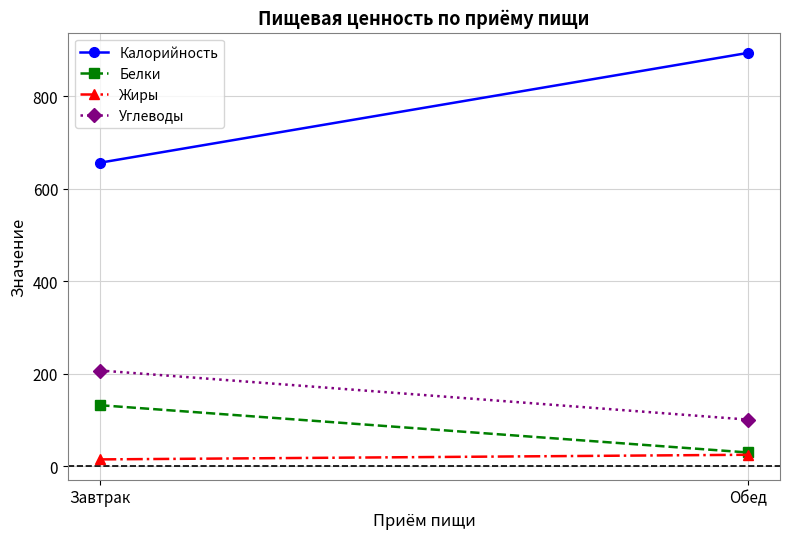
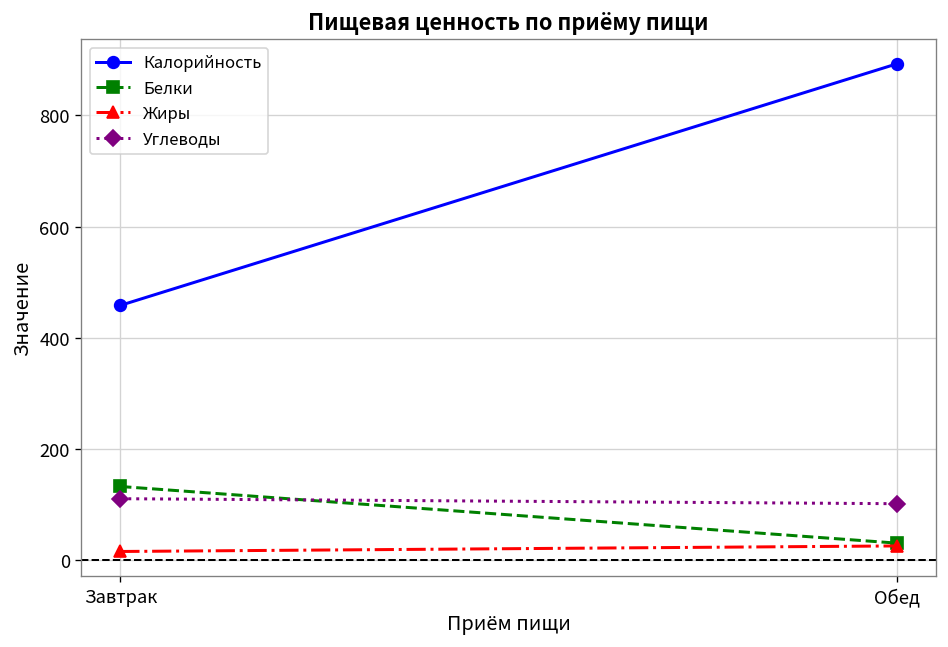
Калорийность, Завтрак: 660 -> 460
Углеводы, Завтрак: 210 -> 110
